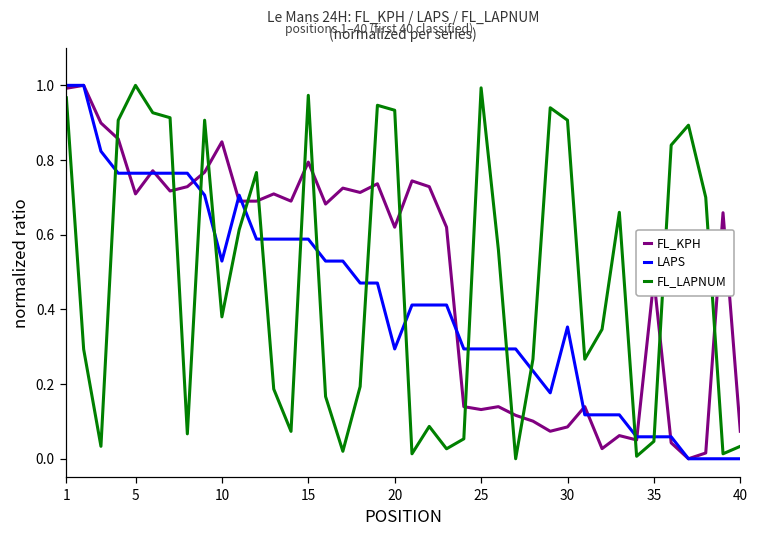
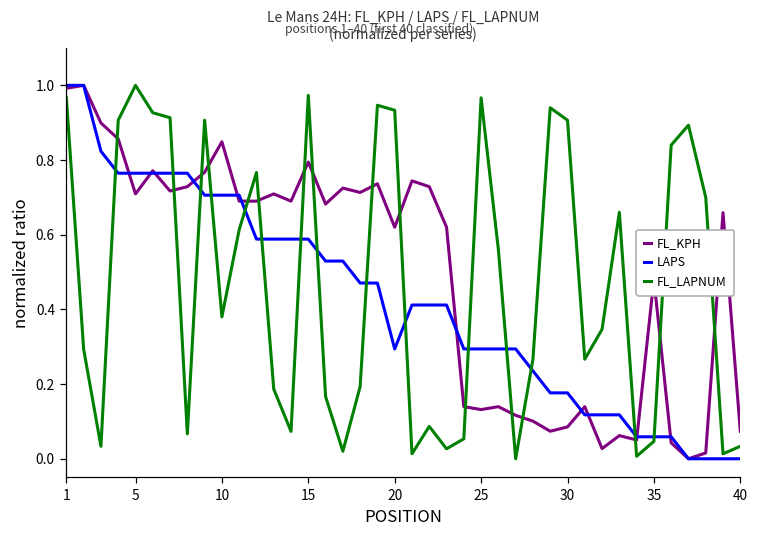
LAPS, 10: 0.53 -> 0.71
FL_LAPNUM, 25: 0.99 -> 0.97
LAPS, 30: 0.35 -> 0.18
